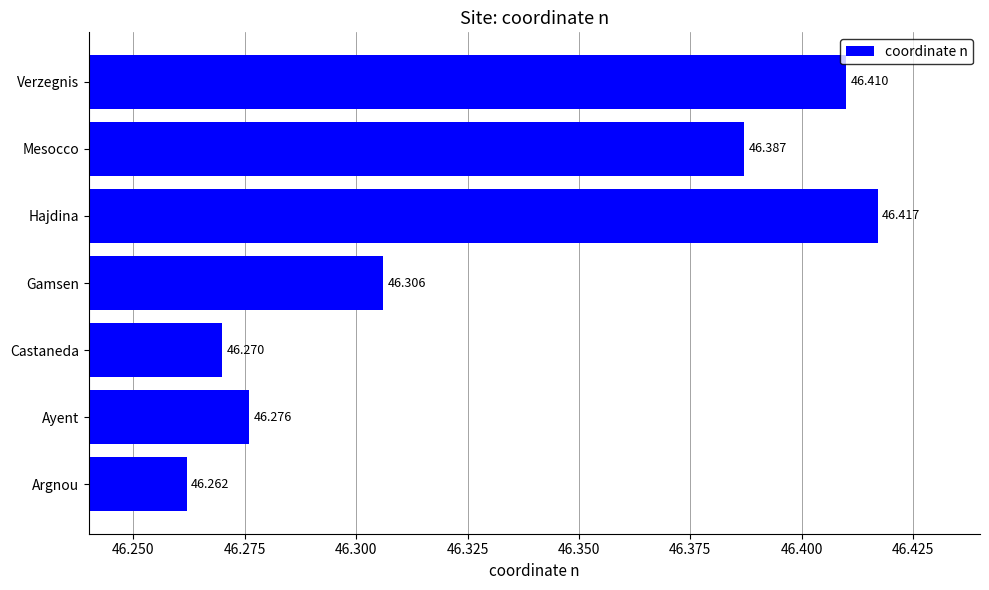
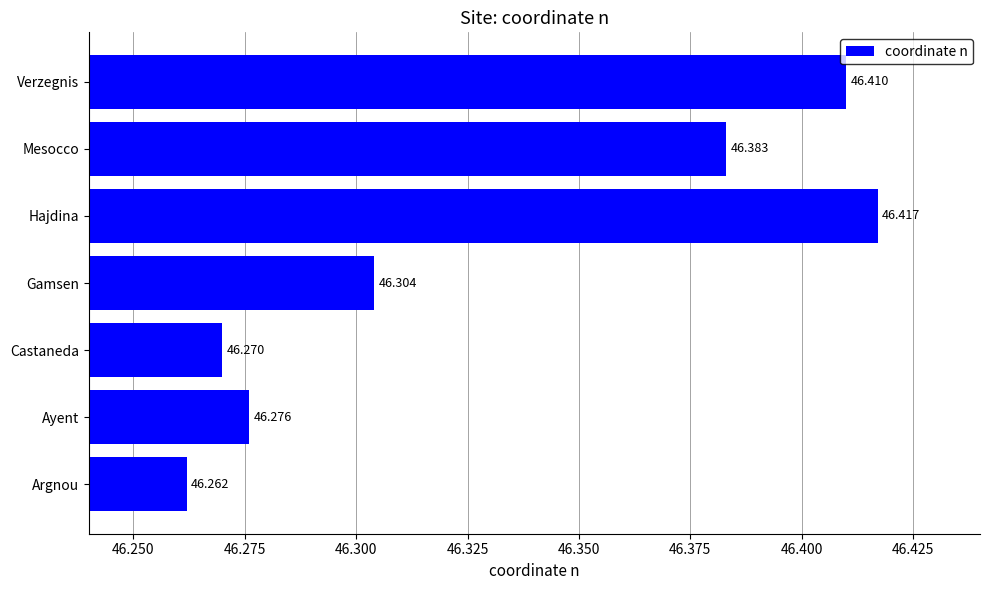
Mesocco: 46.387 -> 46.383
Gamsen: 46.306 -> 46.304
